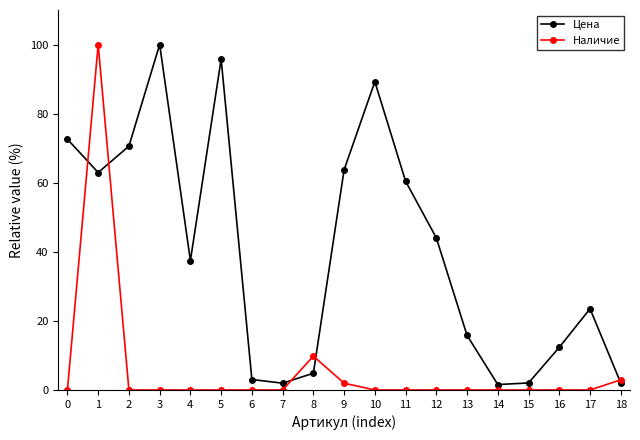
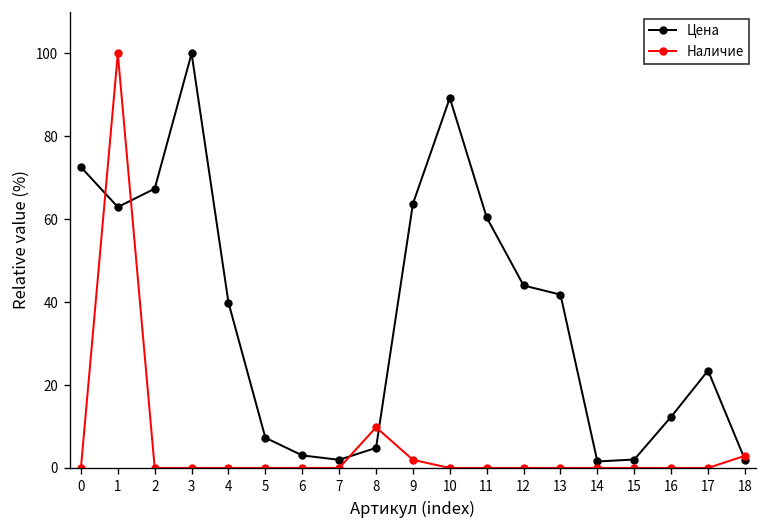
Цена, 2: 71 -> 67
Цена, 4: 37 -> 40
Цена, 5: 96 -> 7
Цена, 13: 16 -> 42
